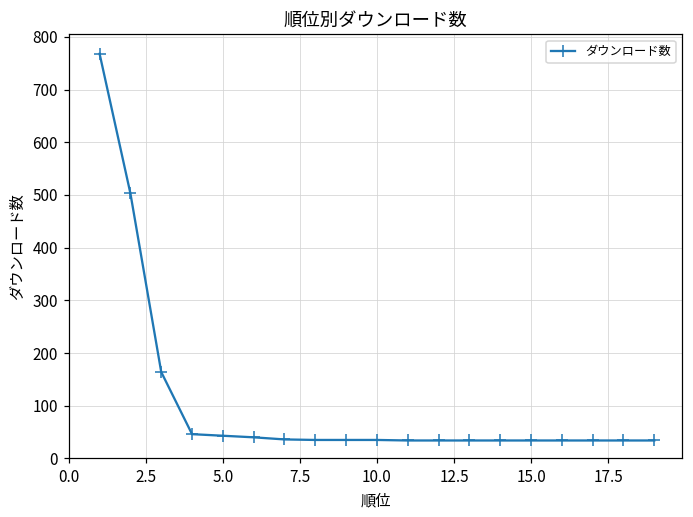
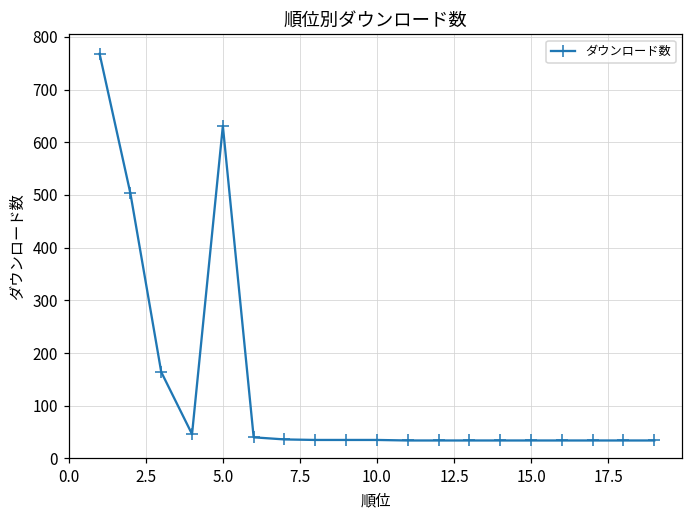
5.0: 40 -> 630
